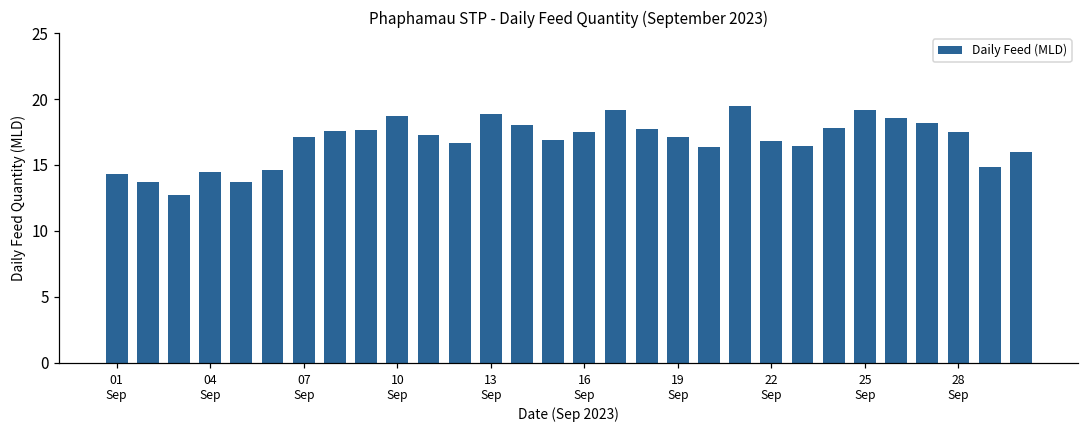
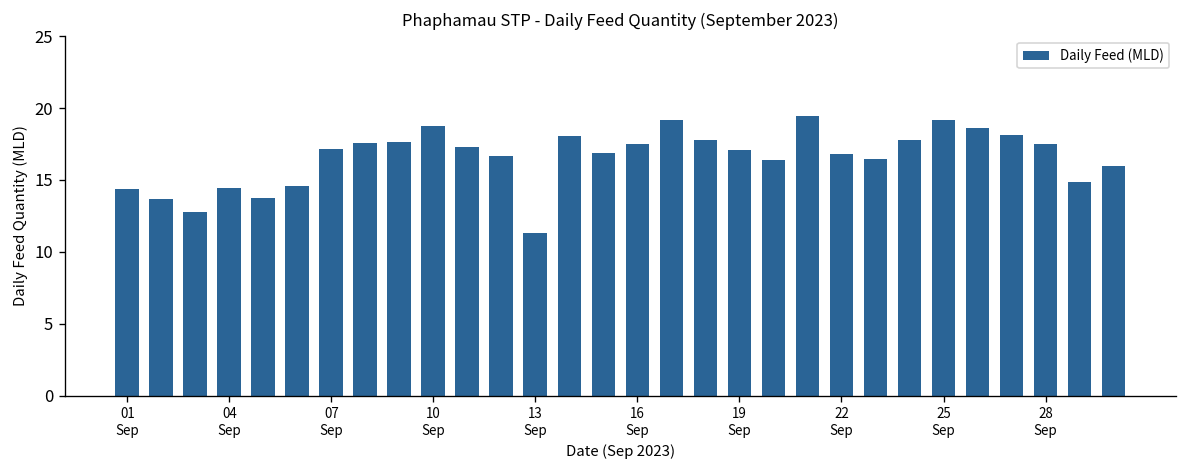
13 Sep: 18.9 -> 11.3
